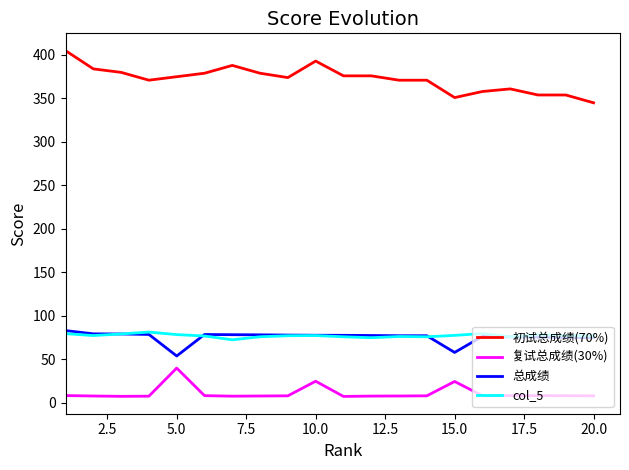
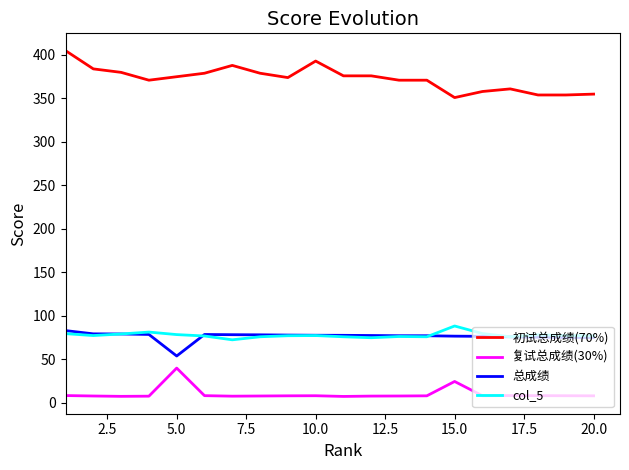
复试总成绩(30%), 10.0: 20 -> 10
总成绩, 15.0: 60 -> 80
col_5, 15.0: 80 -> 90
初试总成绩(70%), 20.0: 350 -> 360
